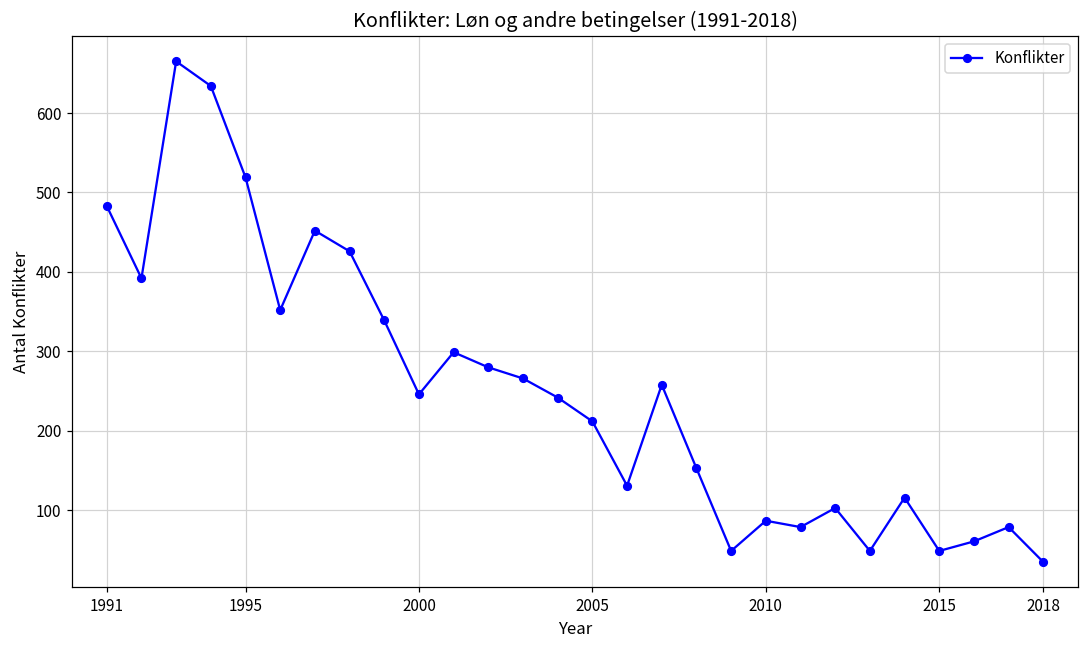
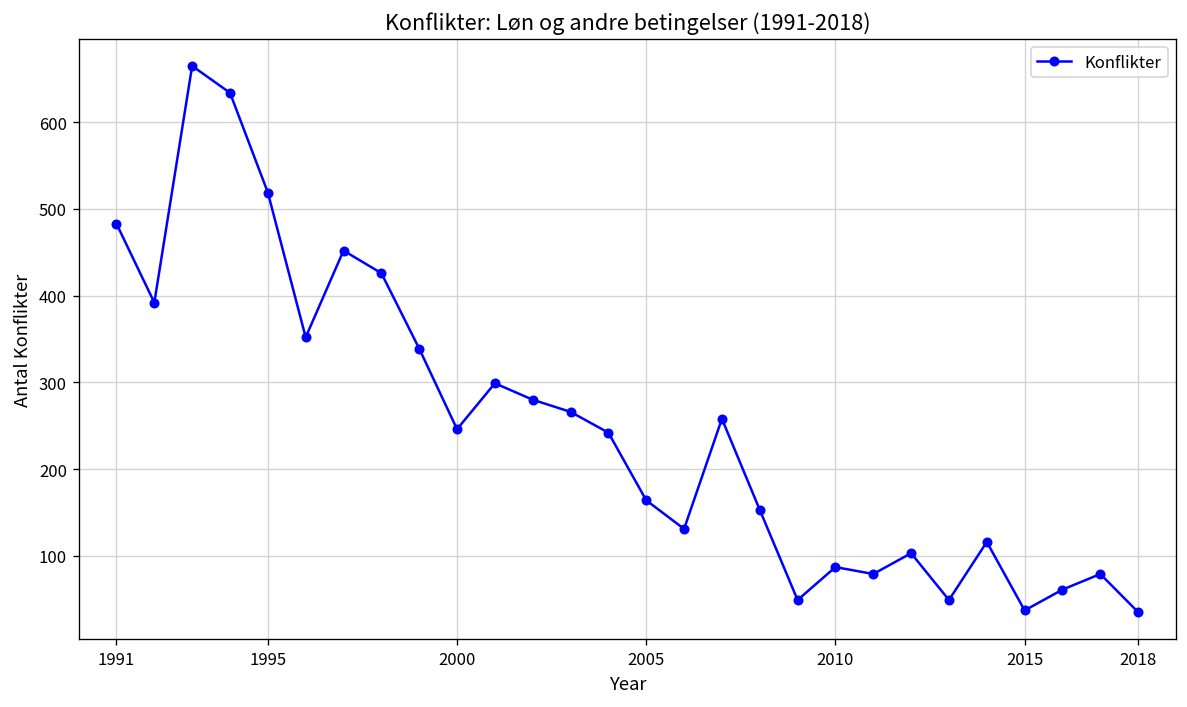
2005: 210 -> 160
2015: 50 -> 40
